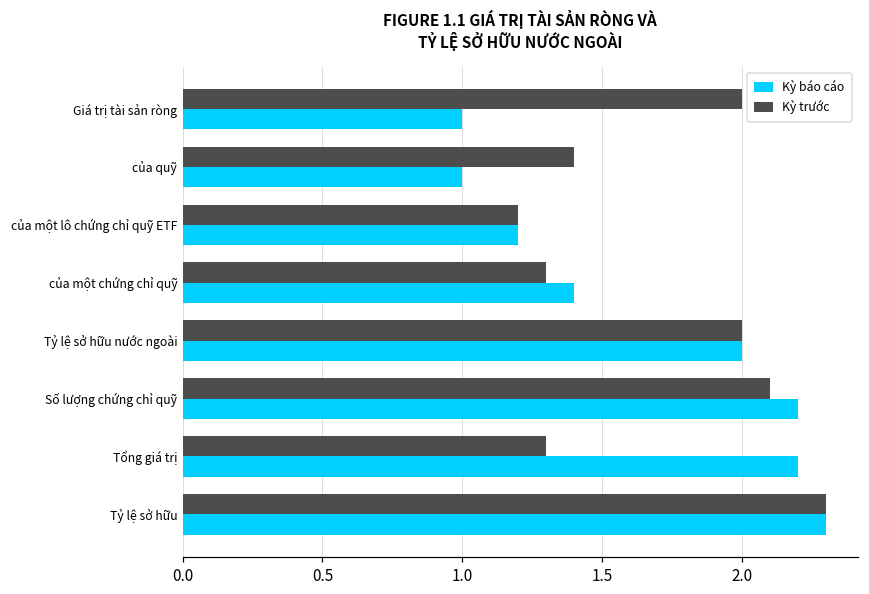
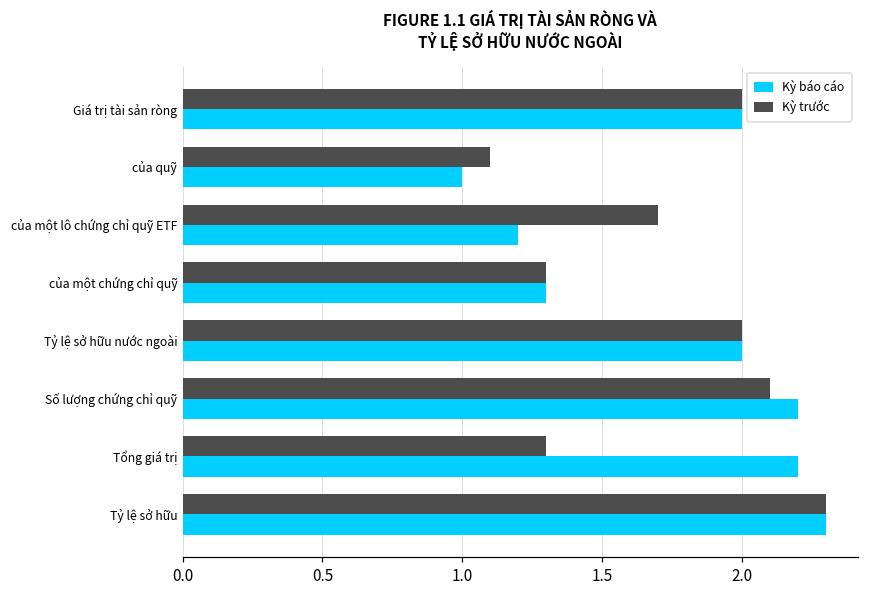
Kỳ báo cáo, Giá trị tài sản ròng: 1 -> 2
Kỳ trước, của quỹ: 1.4 -> 1.1
Kỳ trước, của một lô chứng chỉ quỹ ETF: 1.2 -> 1.7
Kỳ báo cáo, của một chứng chỉ quỹ: 1.4 -> 1.3
